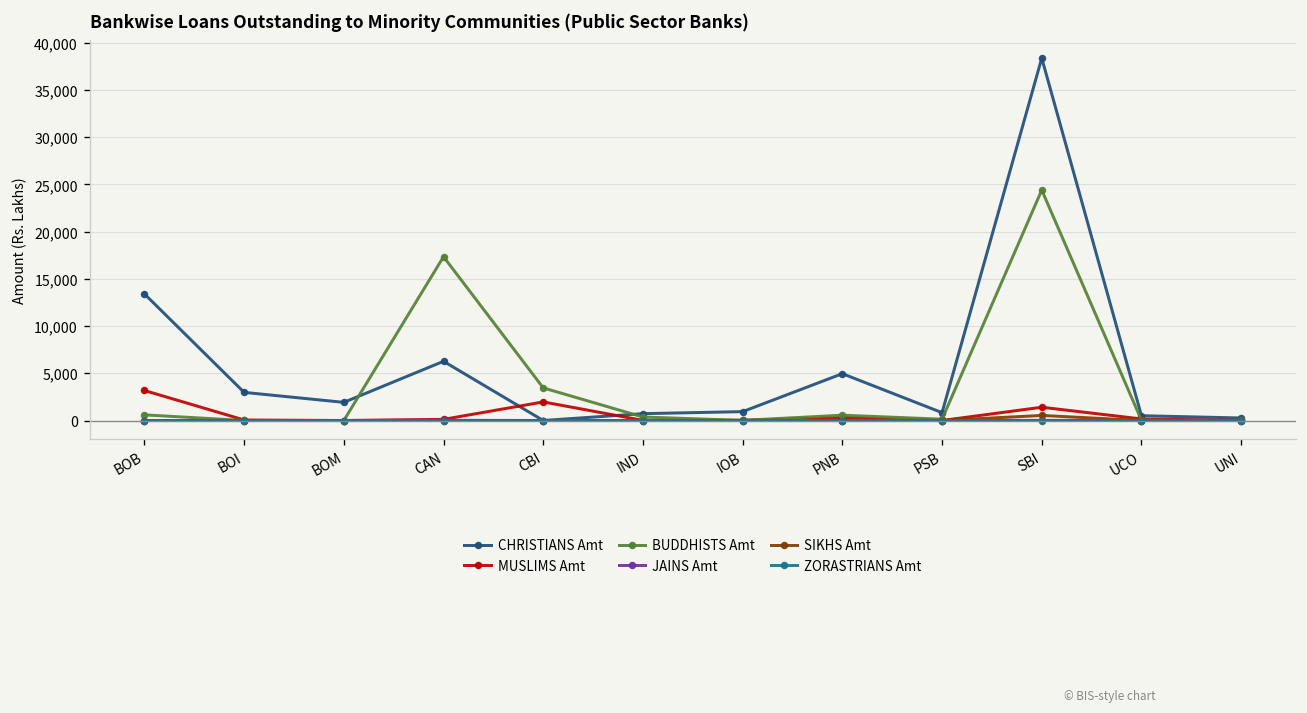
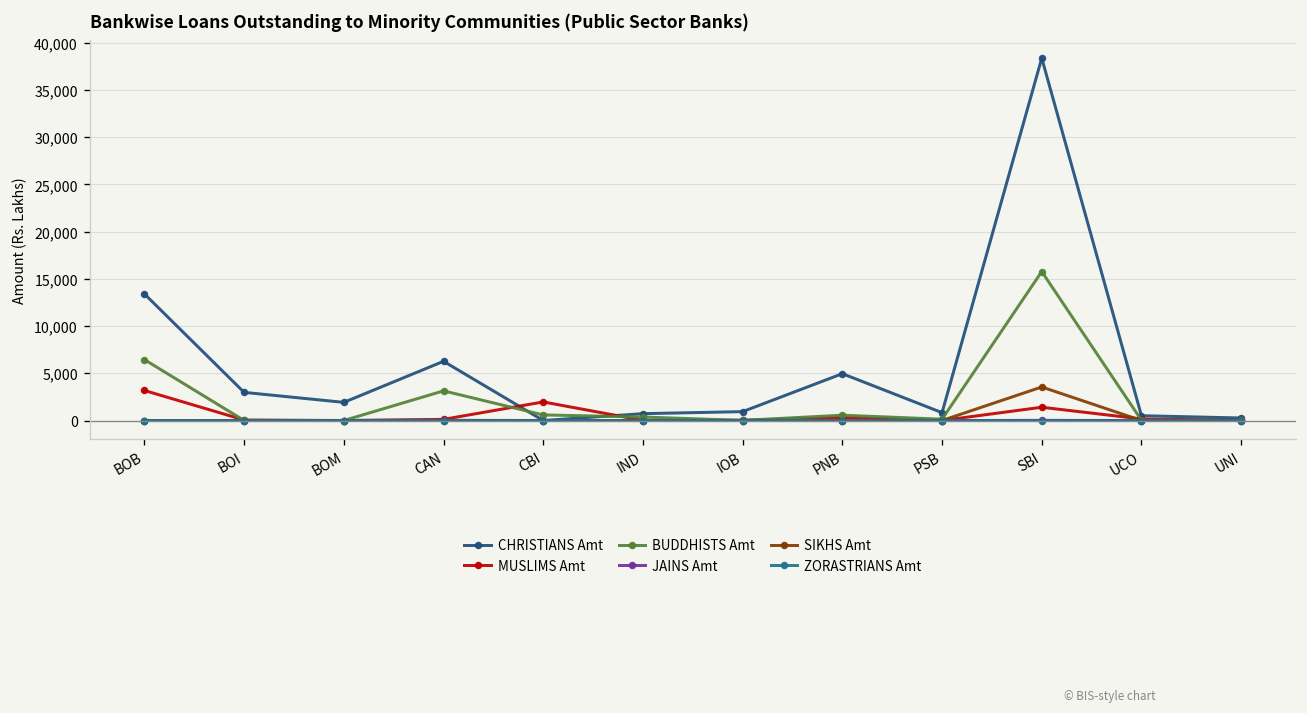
BUDDHISTS Amt, BOB: 1,000 -> 6,000
BUDDHISTS Amt, CAN: 17,000 -> 3,000
BUDDHISTS Amt, CBI: 3,000 -> 1,000
BUDDHISTS Amt, SBI: 24,000 -> 16,000
SIKHS Amt, SBI: 1,000 -> 4,000
